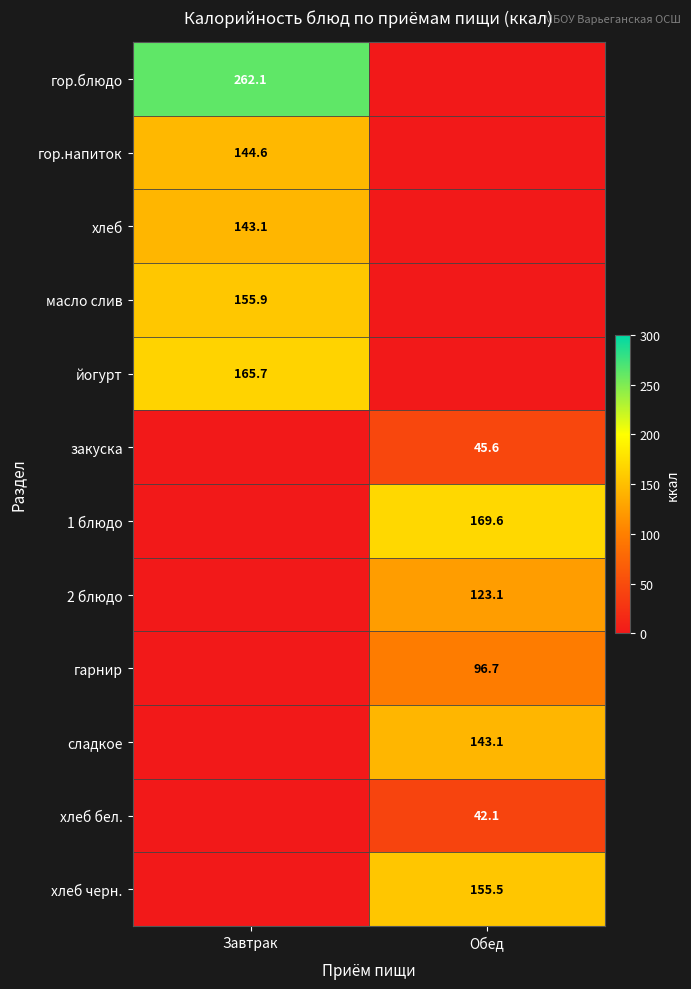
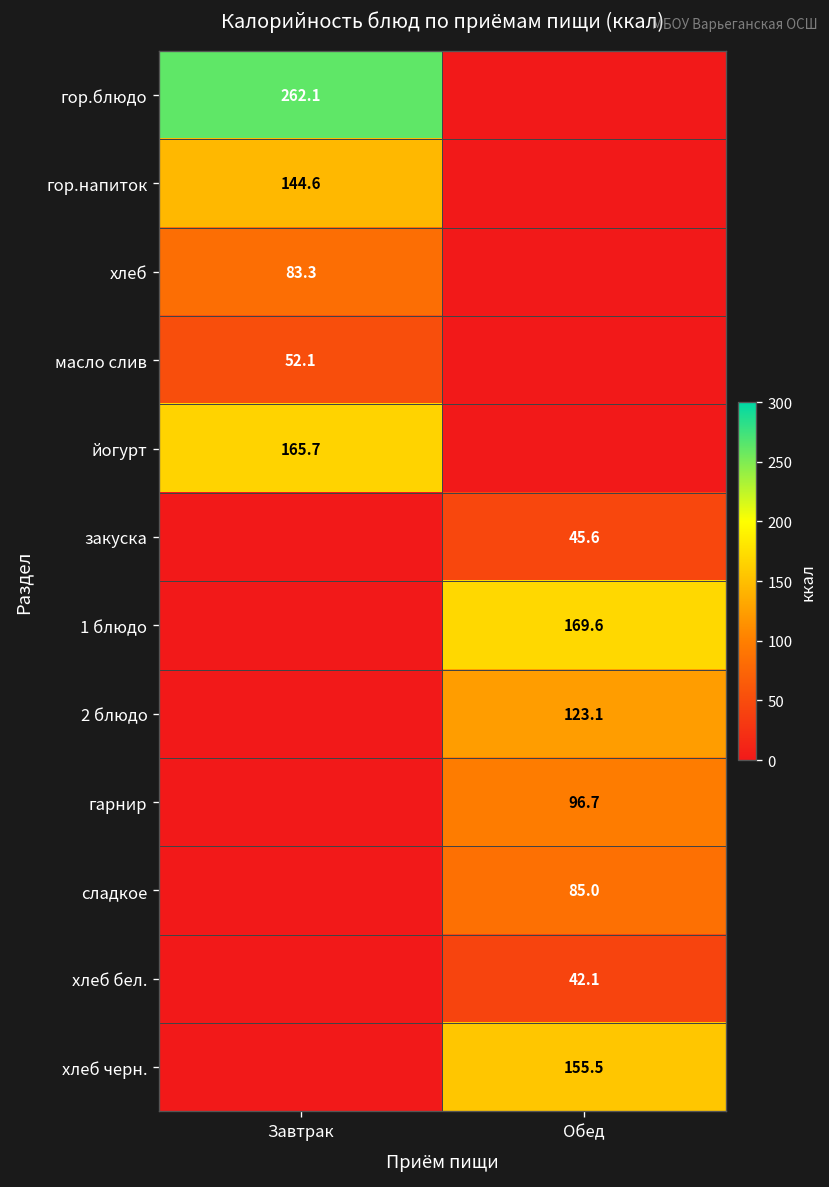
хлеб, Завтрак: 143.1 -> 83.3
масло слив, Завтрак: 155.9 -> 52.1
сладкое, Обед: 143.1 -> 85.0
